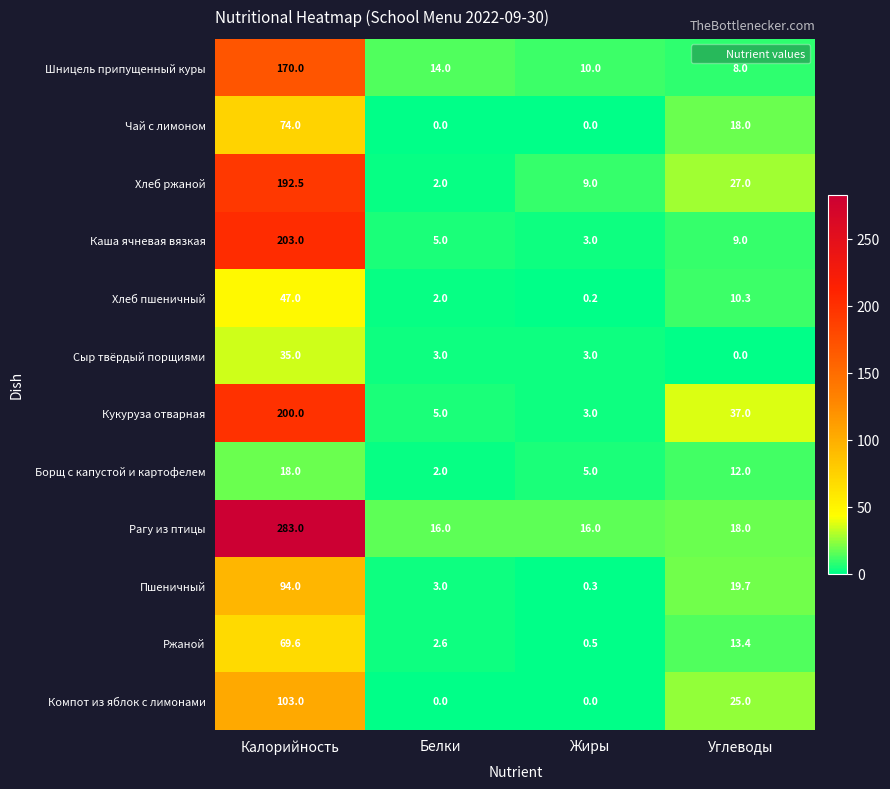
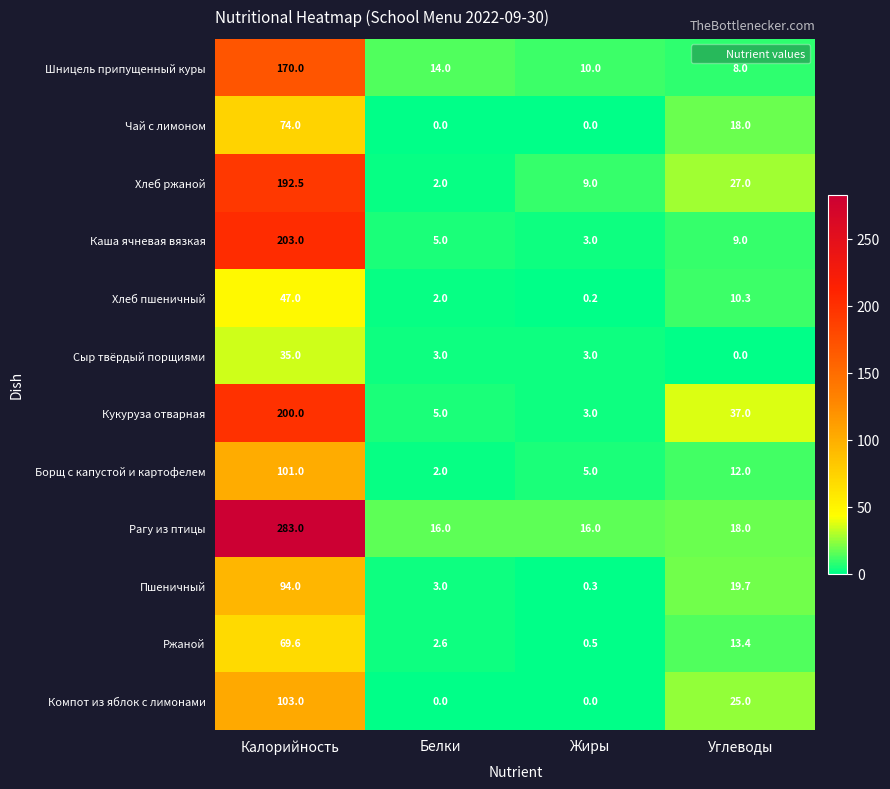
Борщ с капустой и картофелем, Калорийность: 18.0 -> 101.0
